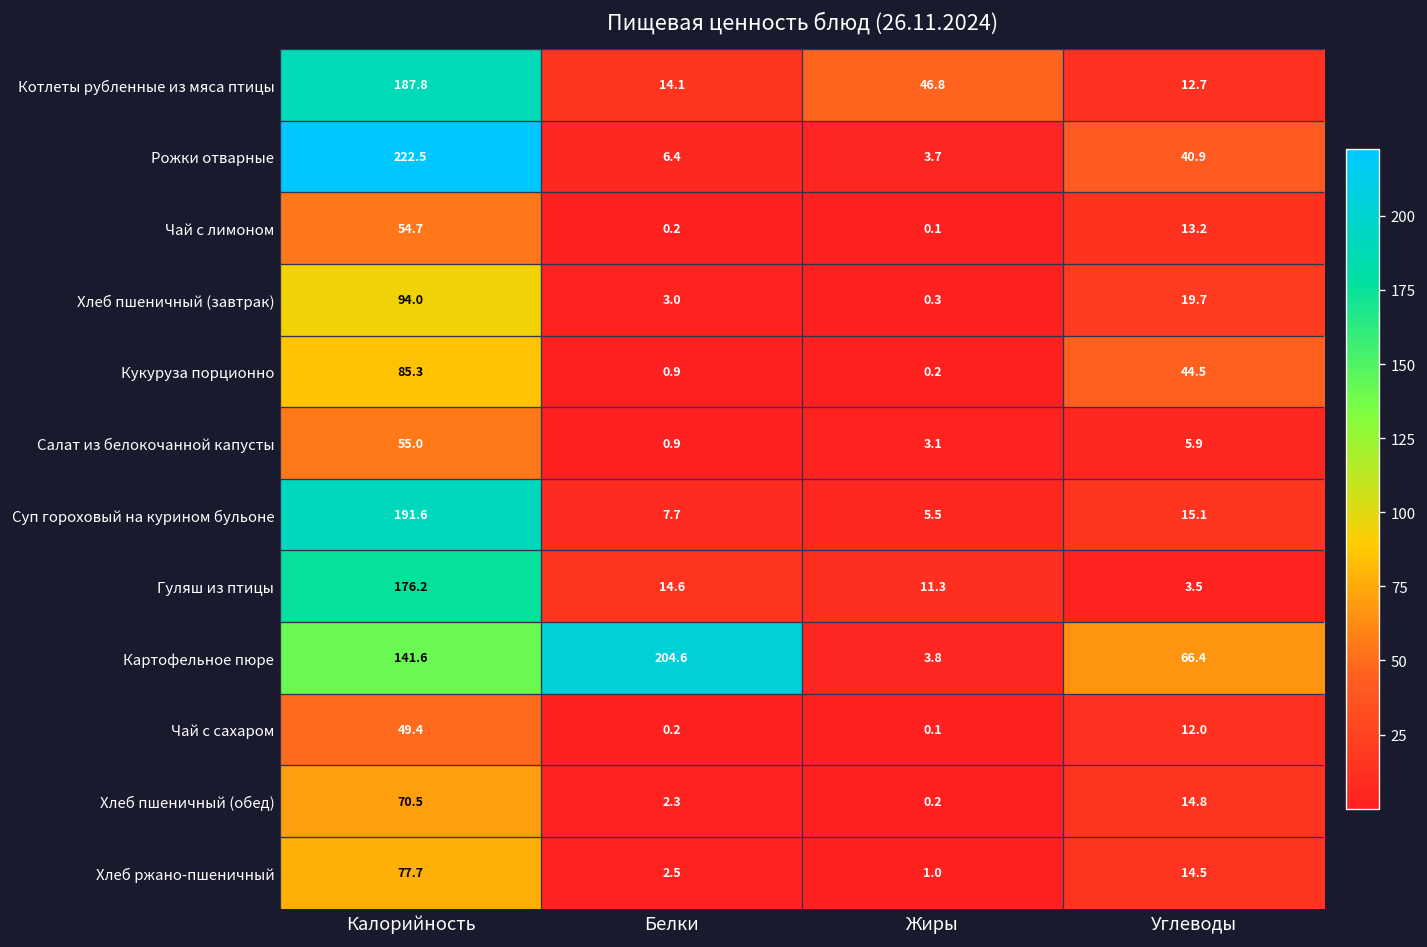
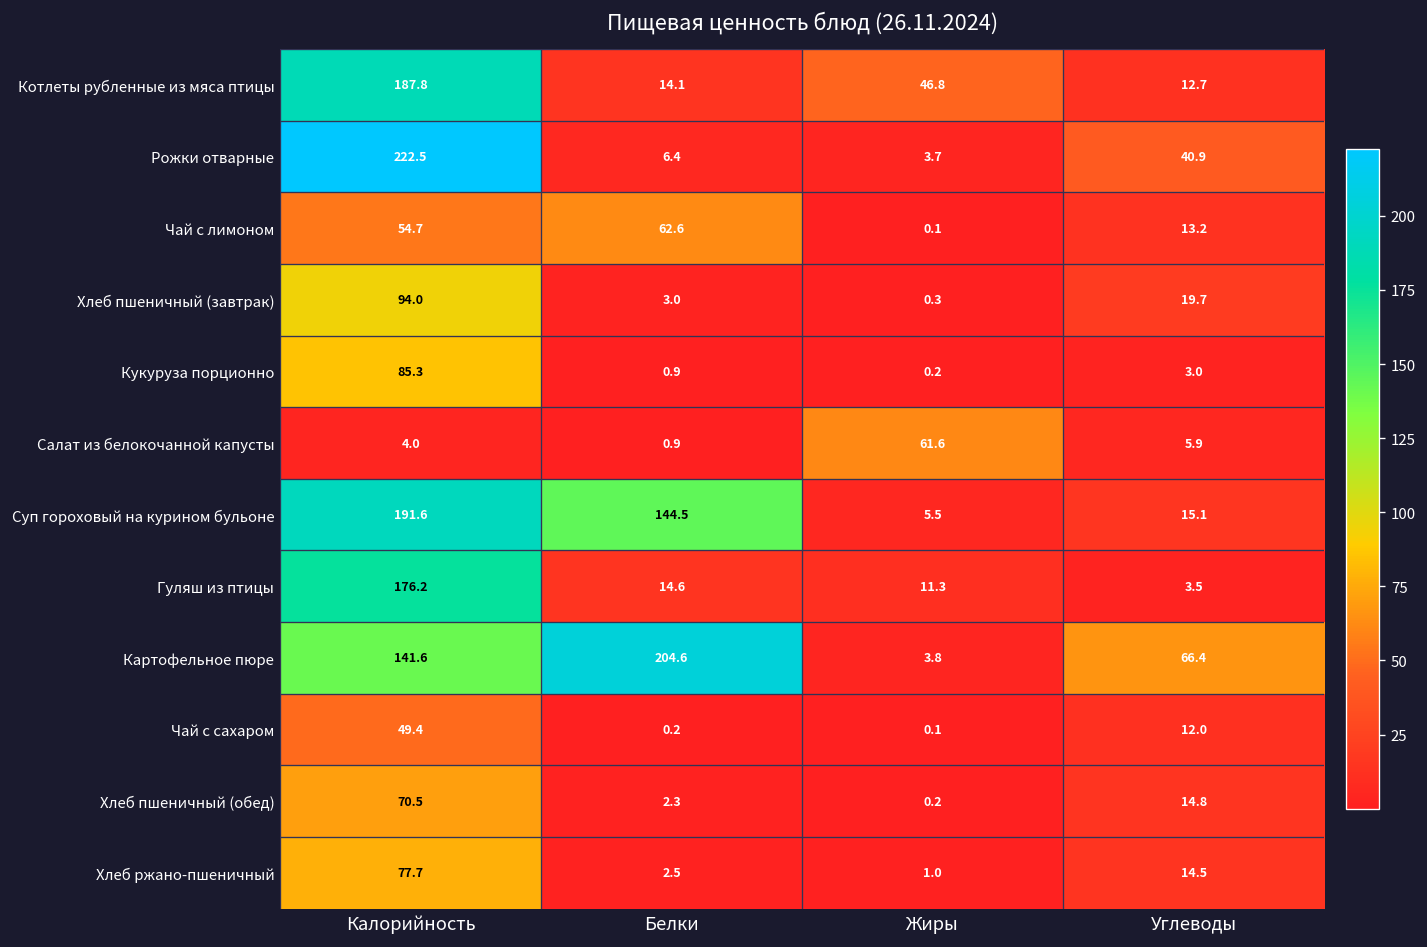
Чай с лимоном, Белки: 0.2 -> 62.6
Кукуруза порционно, Углеводы: 44.5 -> 3.0
Салат из белокочанной капусты, Калорийность: 55.0 -> 4.0
Салат из белокочанной капусты, Жиры: 3.1 -> 61.6
Суп гороховый на курином бульоне, Белки: 7.7 -> 144.5
